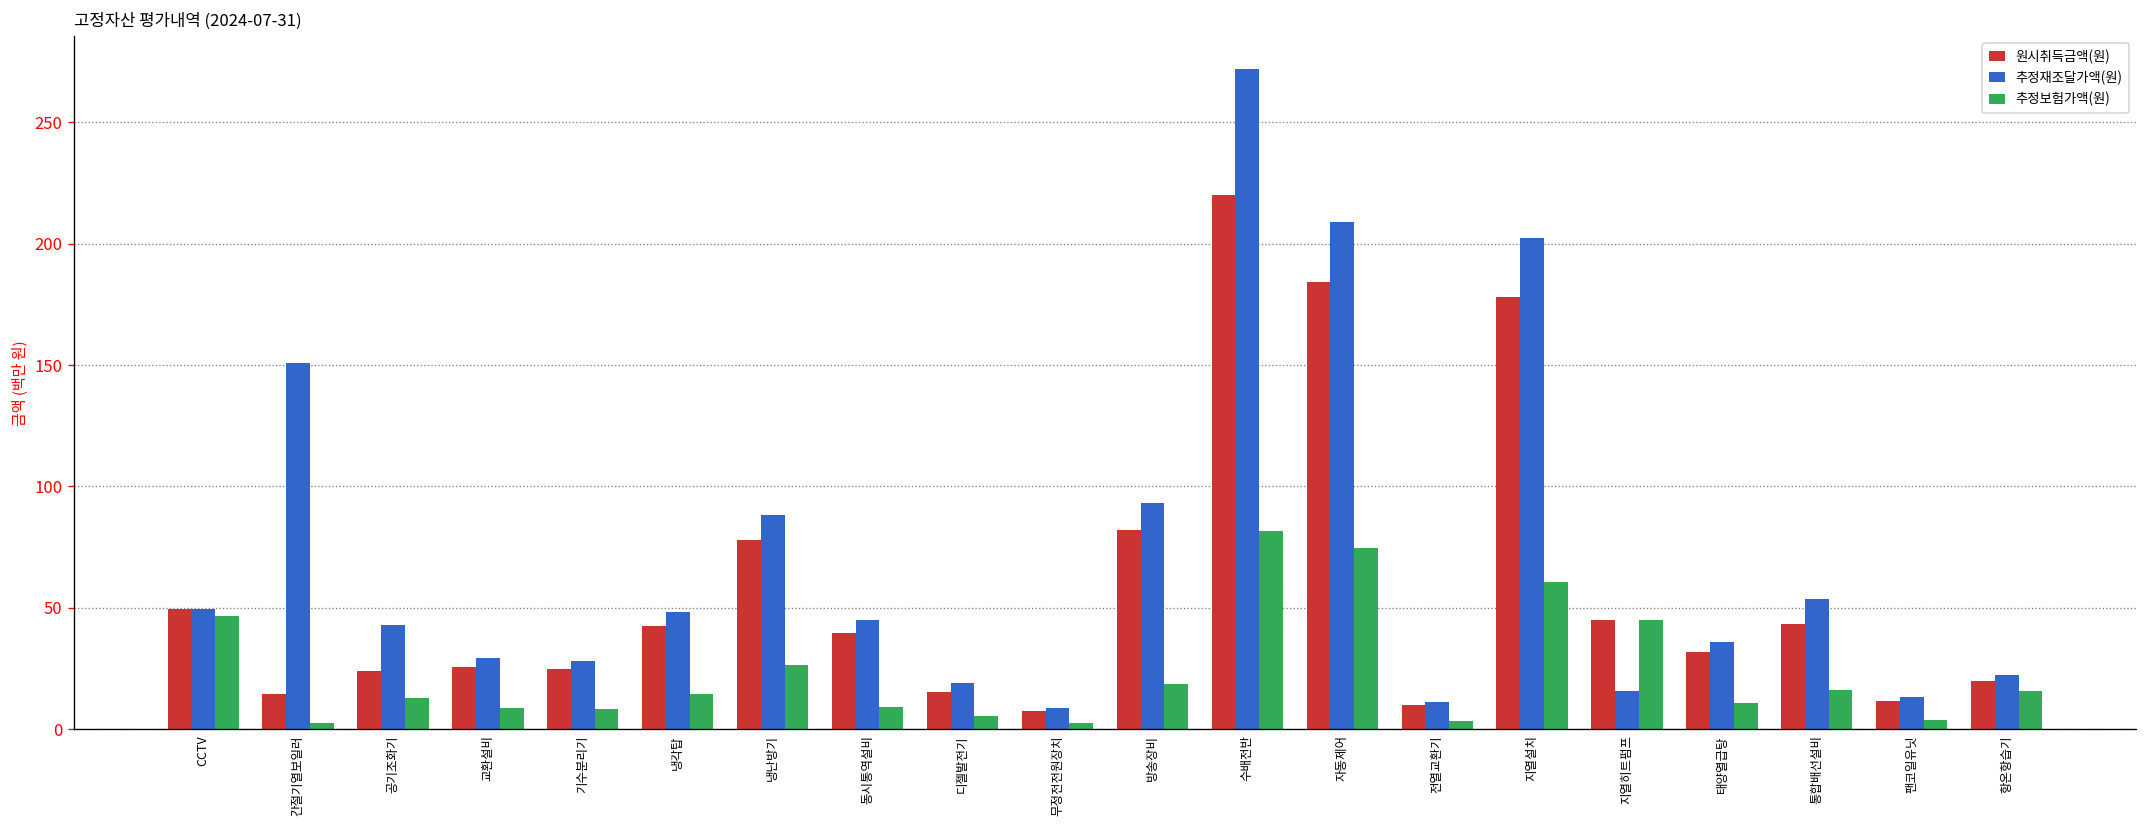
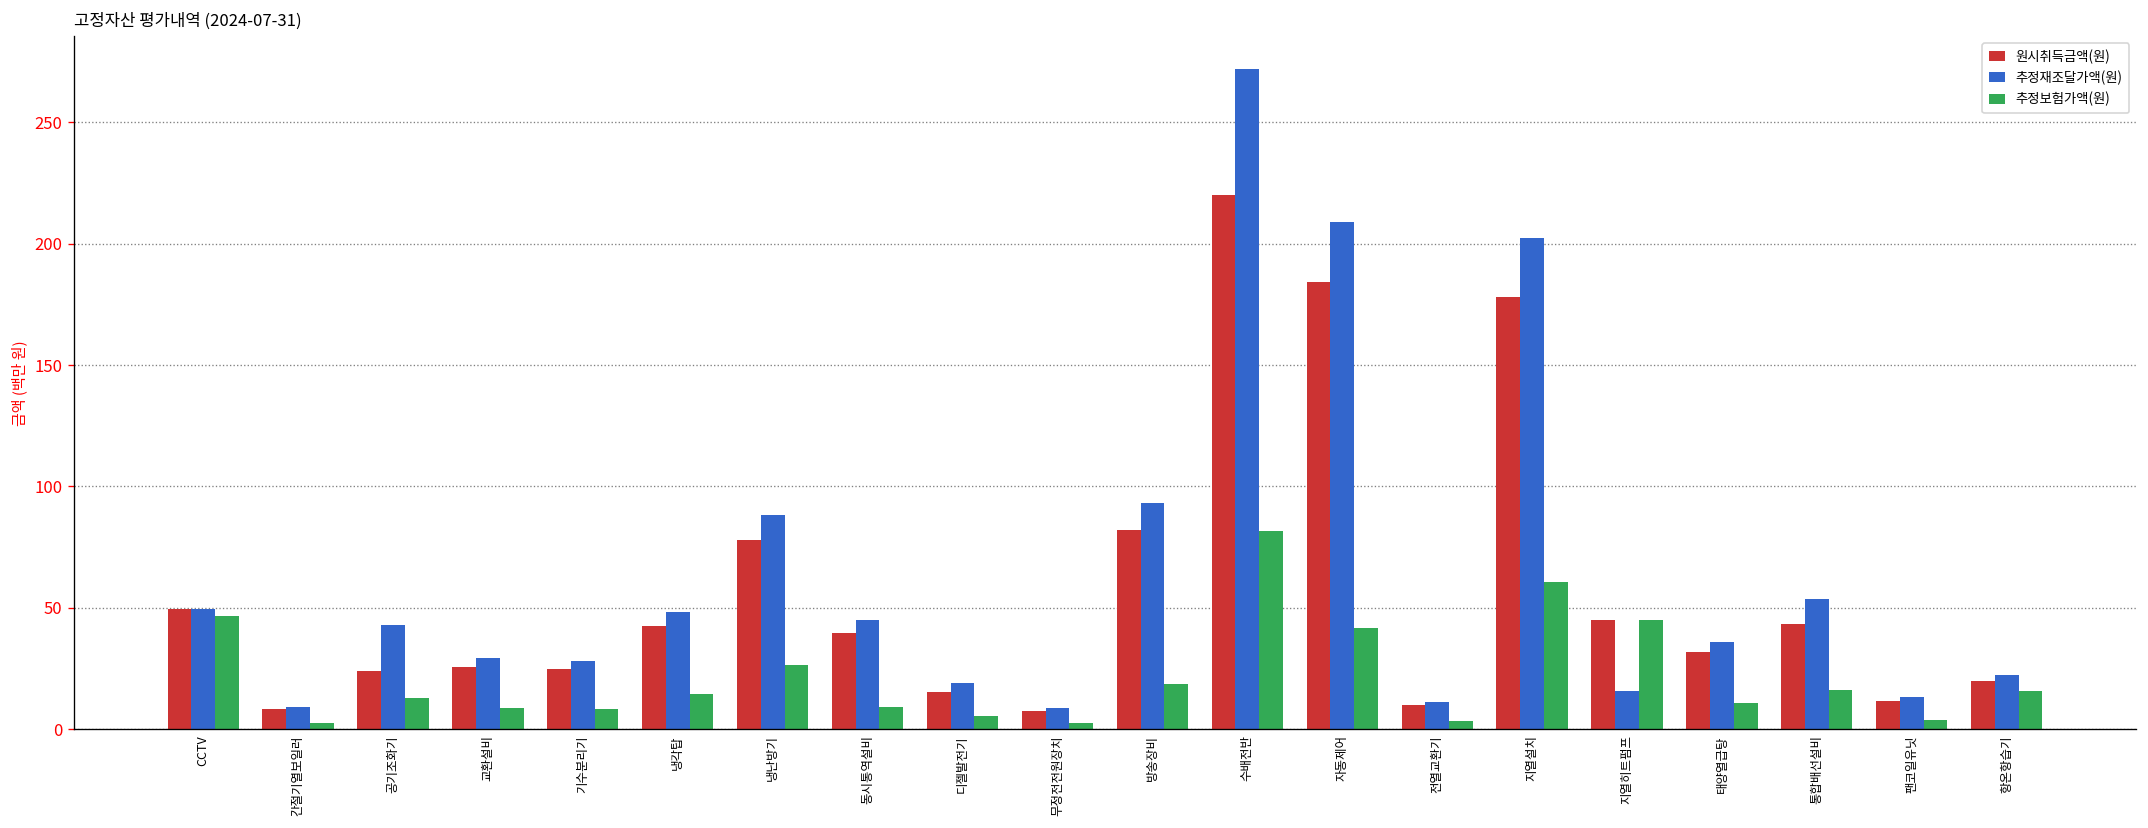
원시취득금액(원), 간절기열보일러: 14 -> 8
추정재조달가액(원), 간절기열보일러: 151 -> 9
추정보험가액(원), 자동제어: 75 -> 42
